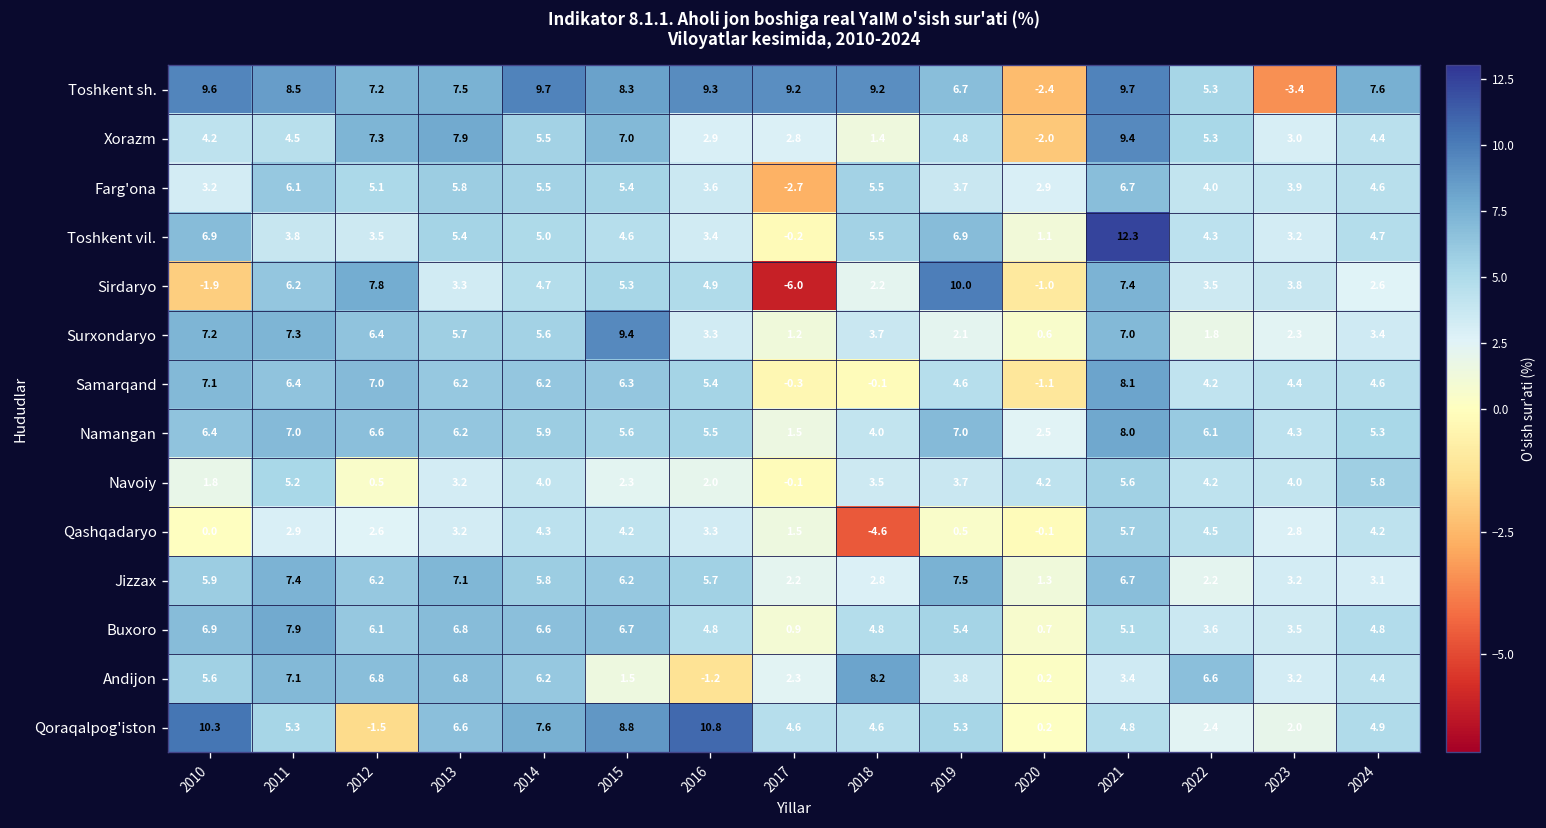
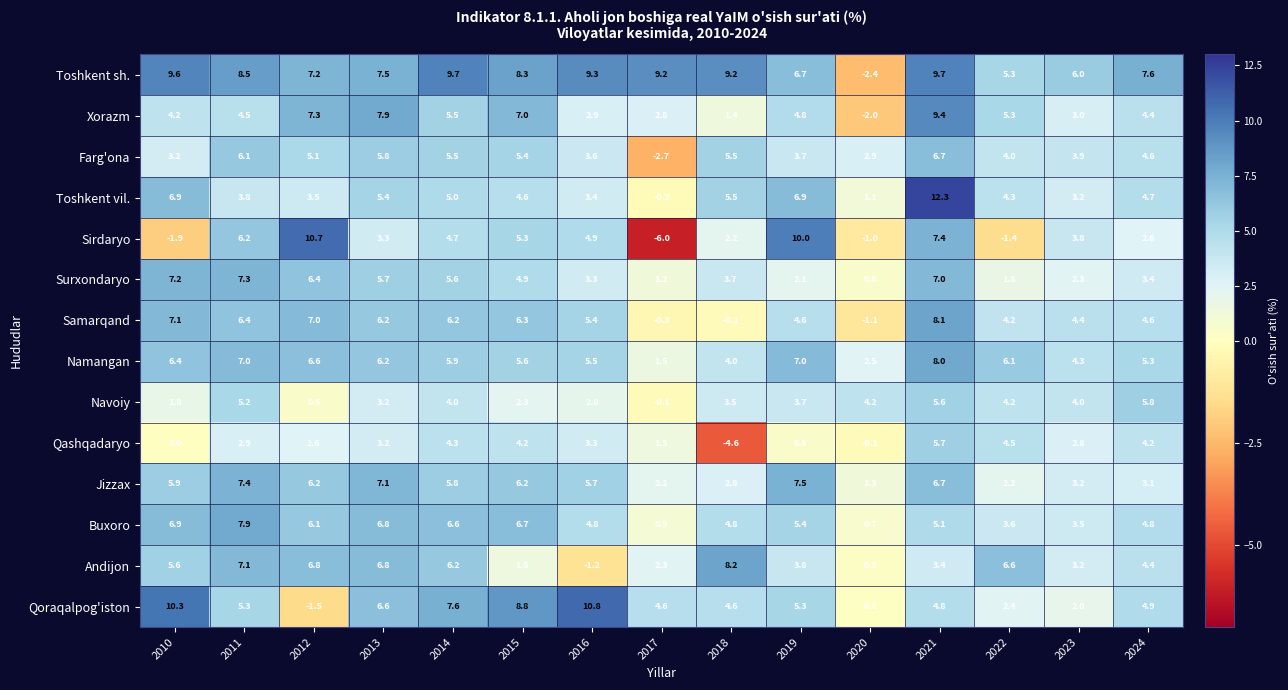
Toshkent sh., 2023: -3.4 -> 6.0
Sirdaryo, 2012: 7.8 -> 10.7
Sirdaryo, 2022: 3.5 -> -1.4
Surxondaryo, 2015: 9.4 -> 4.9
